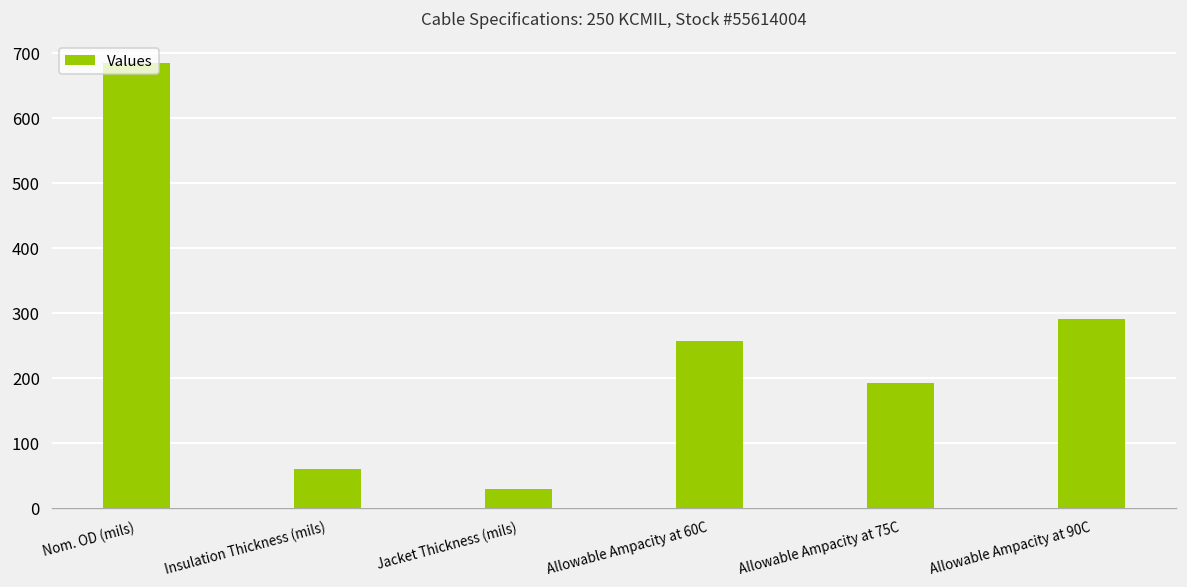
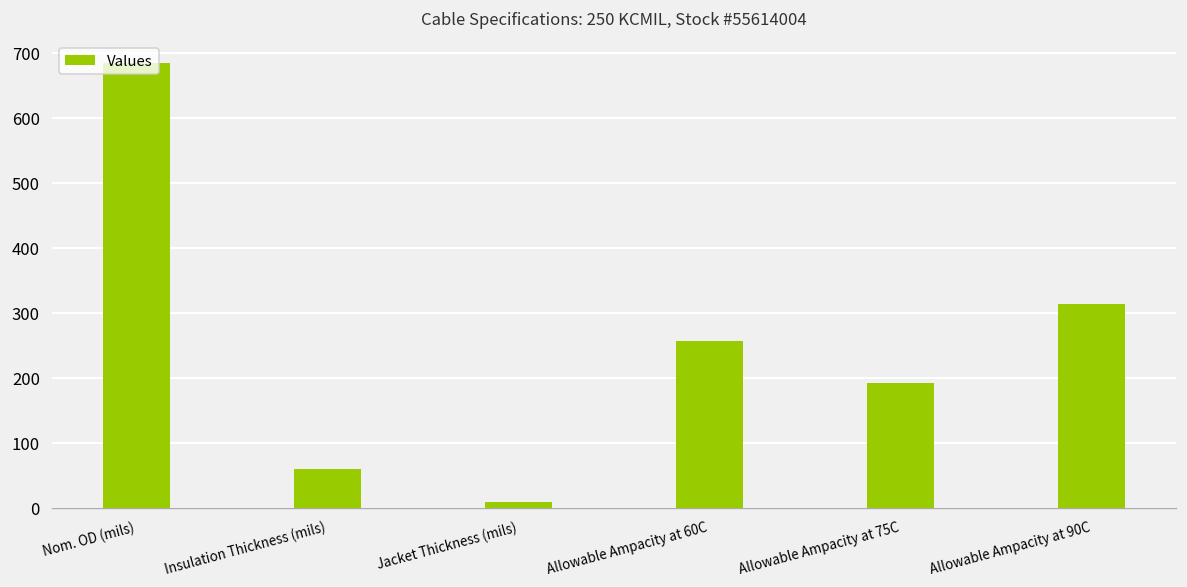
Jacket Thickness (mils): 30 -> 10
Allowable Ampacity at 90C: 290 -> 310
